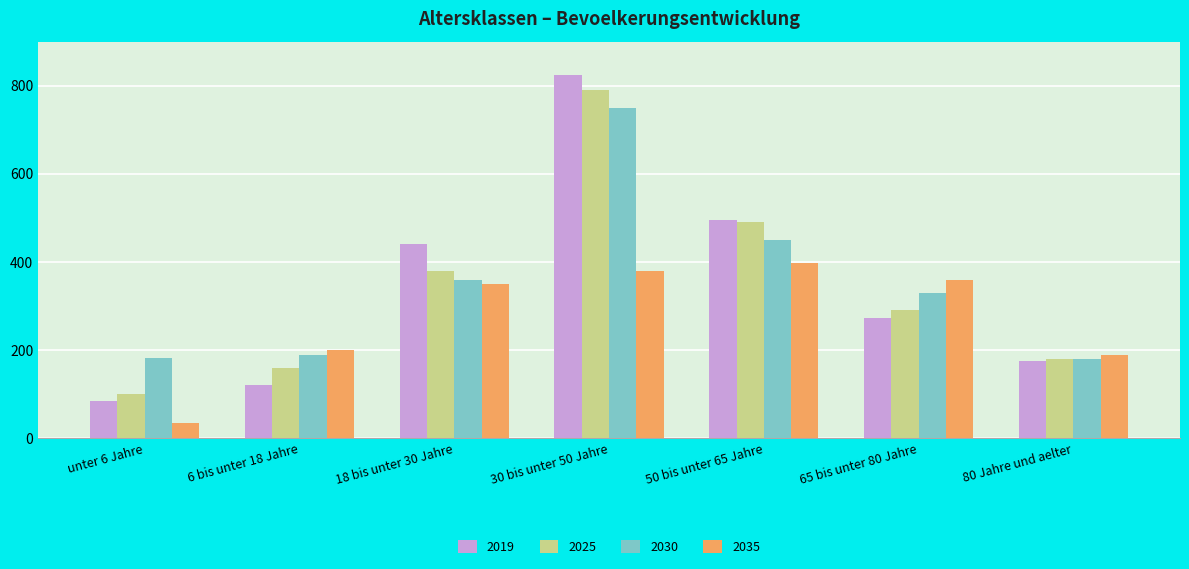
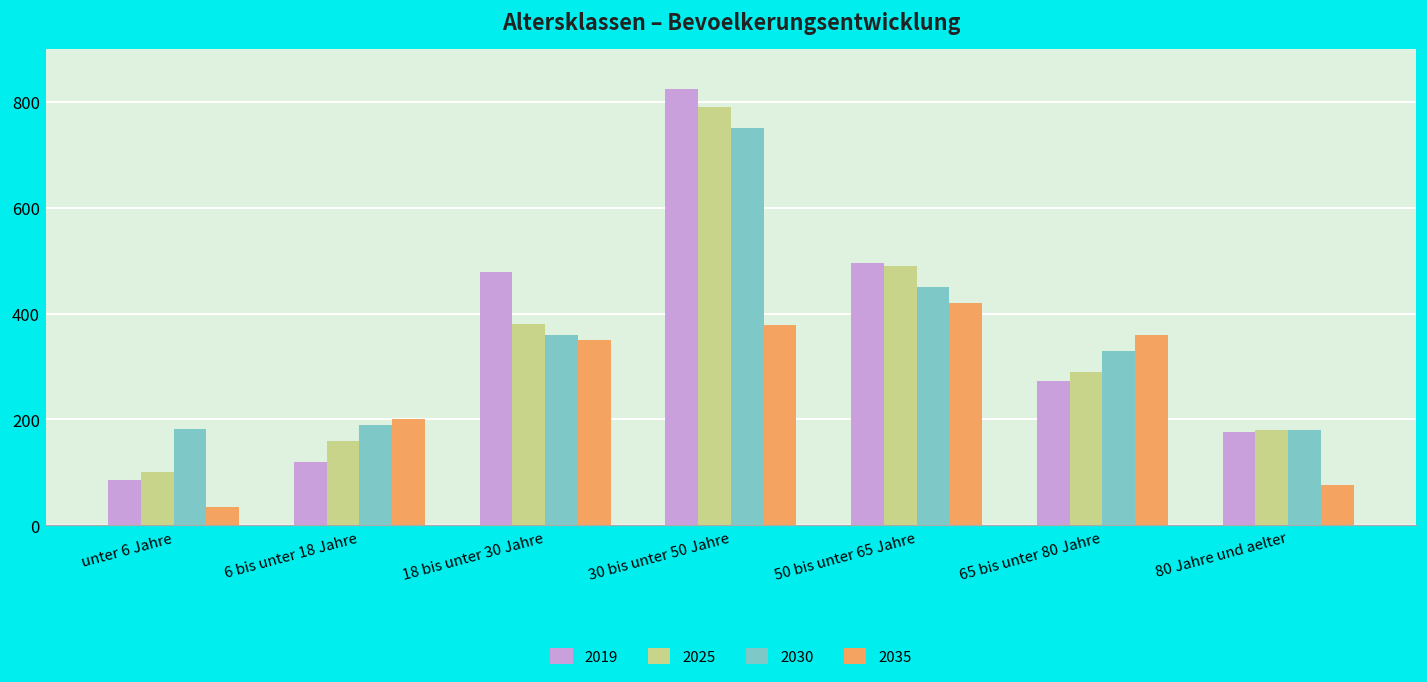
2019, 18 bis unter 30 Jahre: 440 -> 480
2035, 50 bis unter 65 Jahre: 400 -> 420
2035, 80 Jahre und aelter: 190 -> 80
